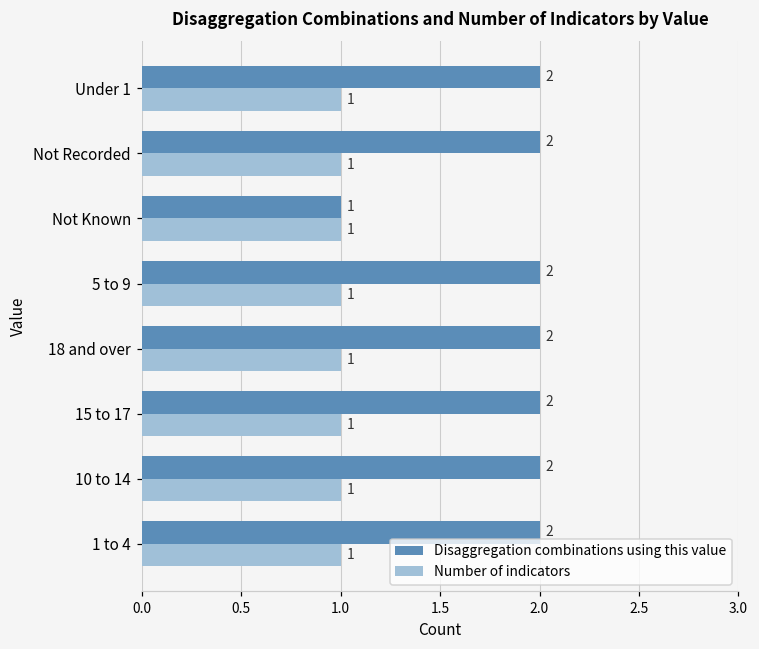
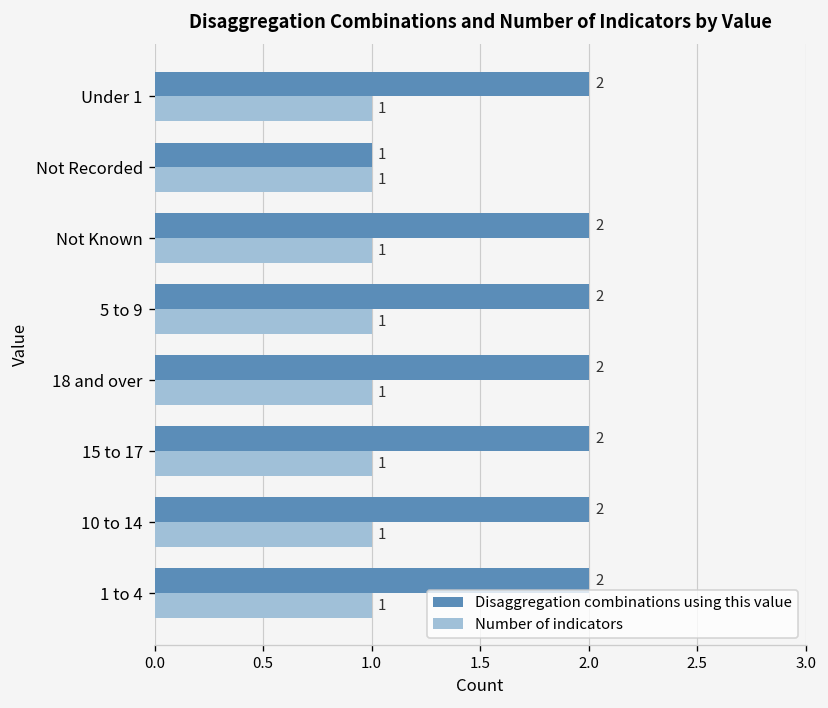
Disaggregation combinations using this value, Not Recorded: 2 -> 1
Disaggregation combinations using this value, Not Known: 1 -> 2
